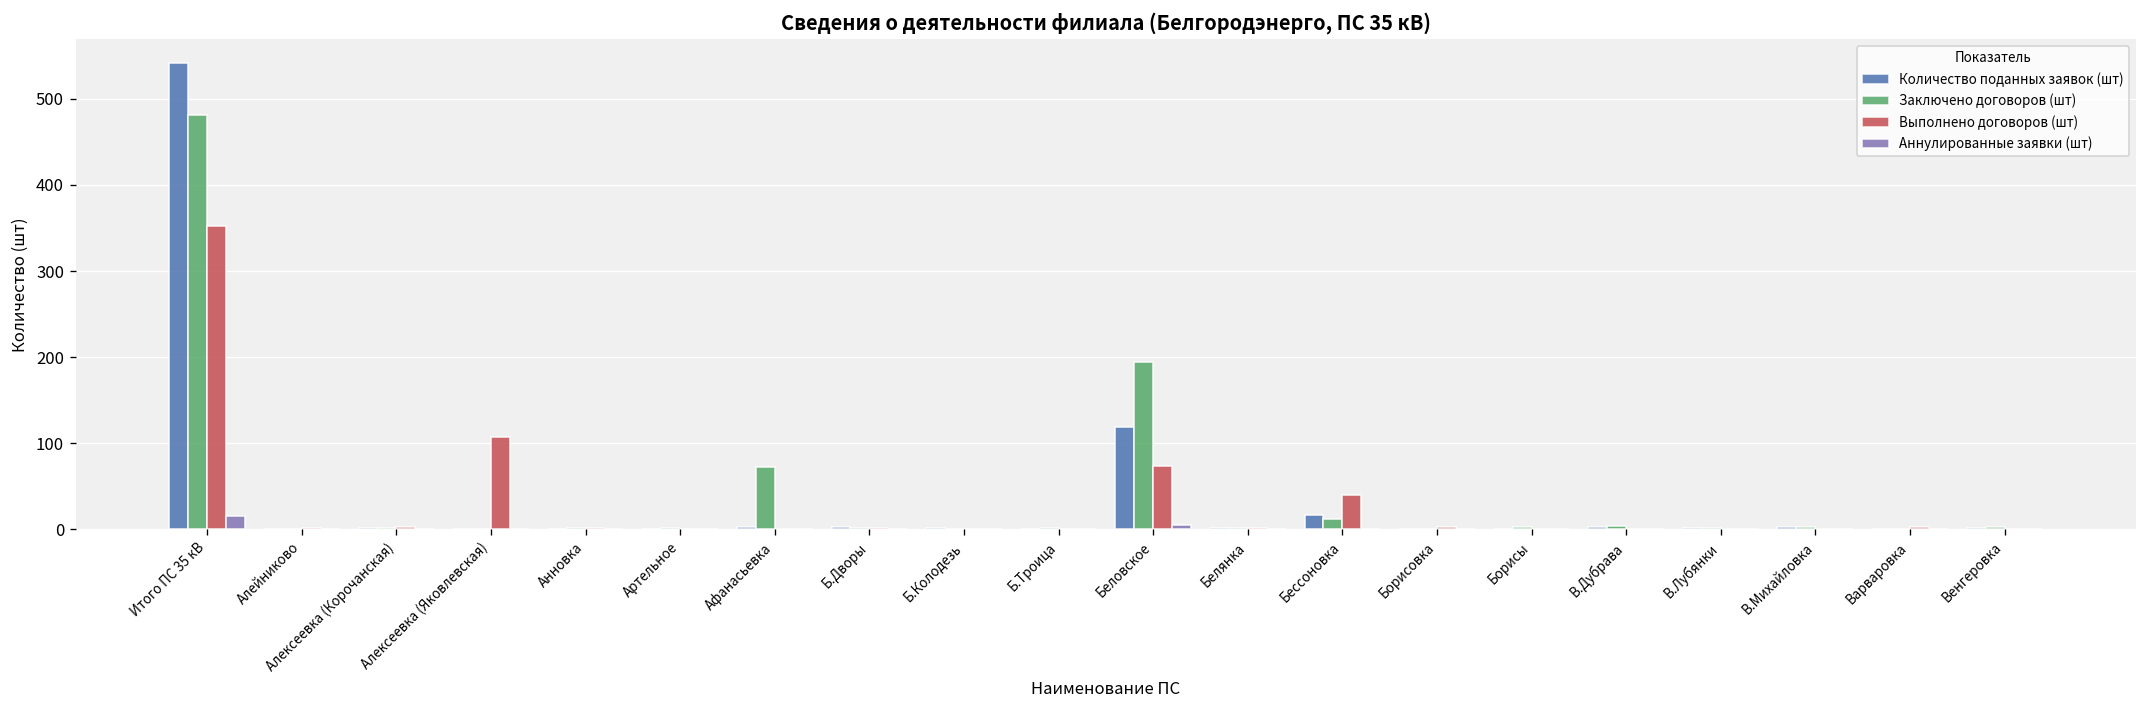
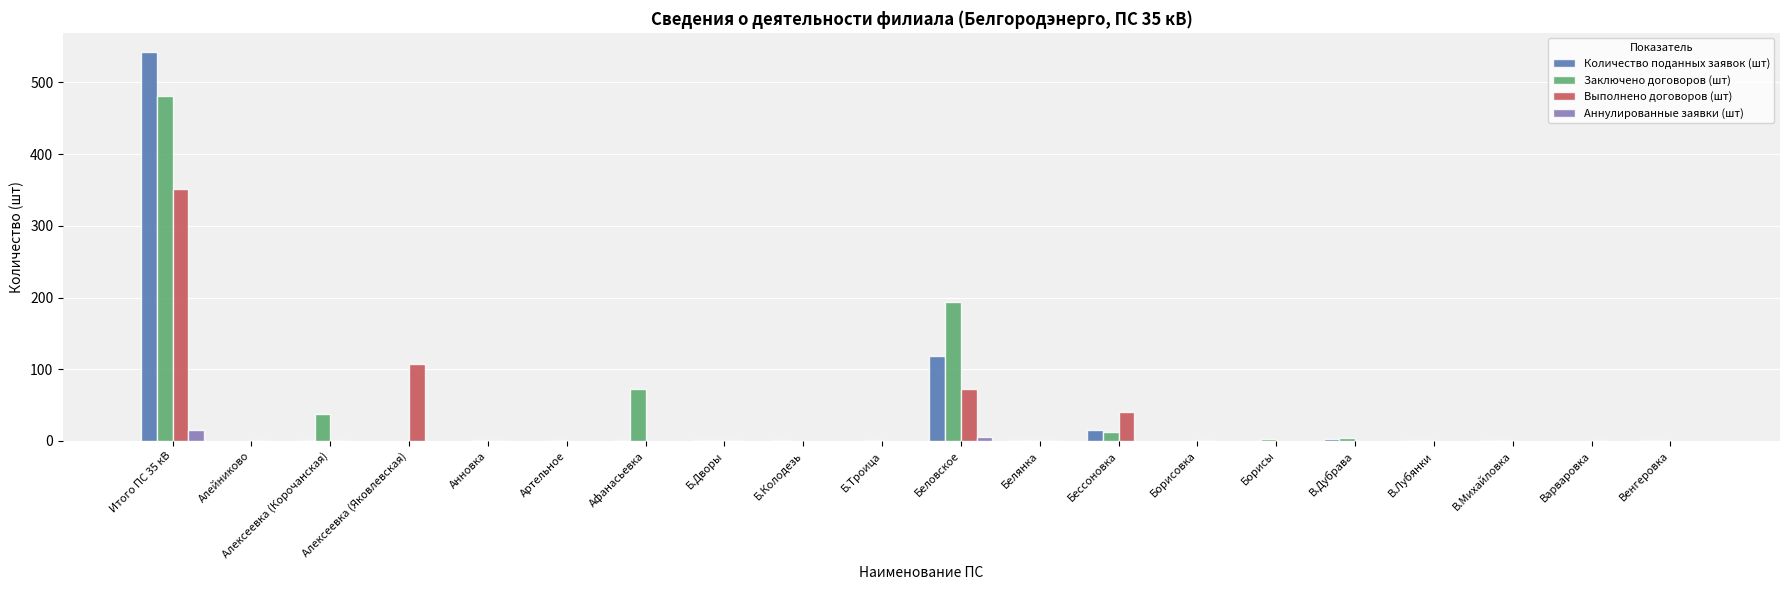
Заключено договоров (шт), Алексеевка (Корочанская): 0 -> 40
